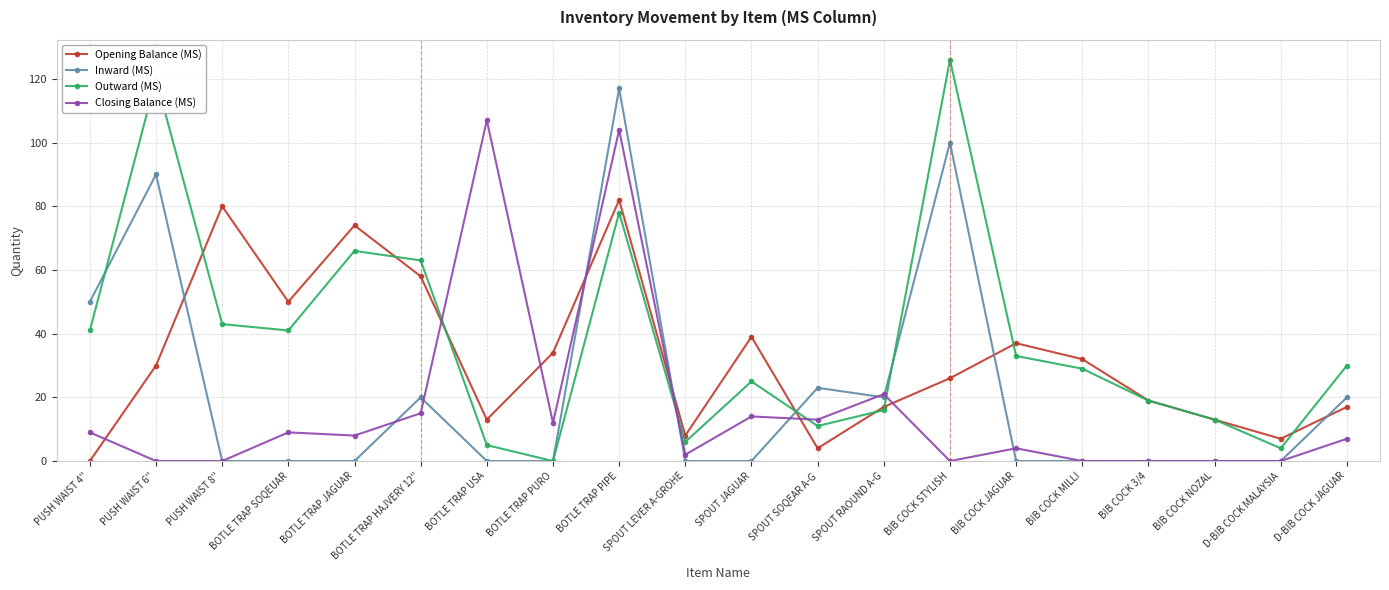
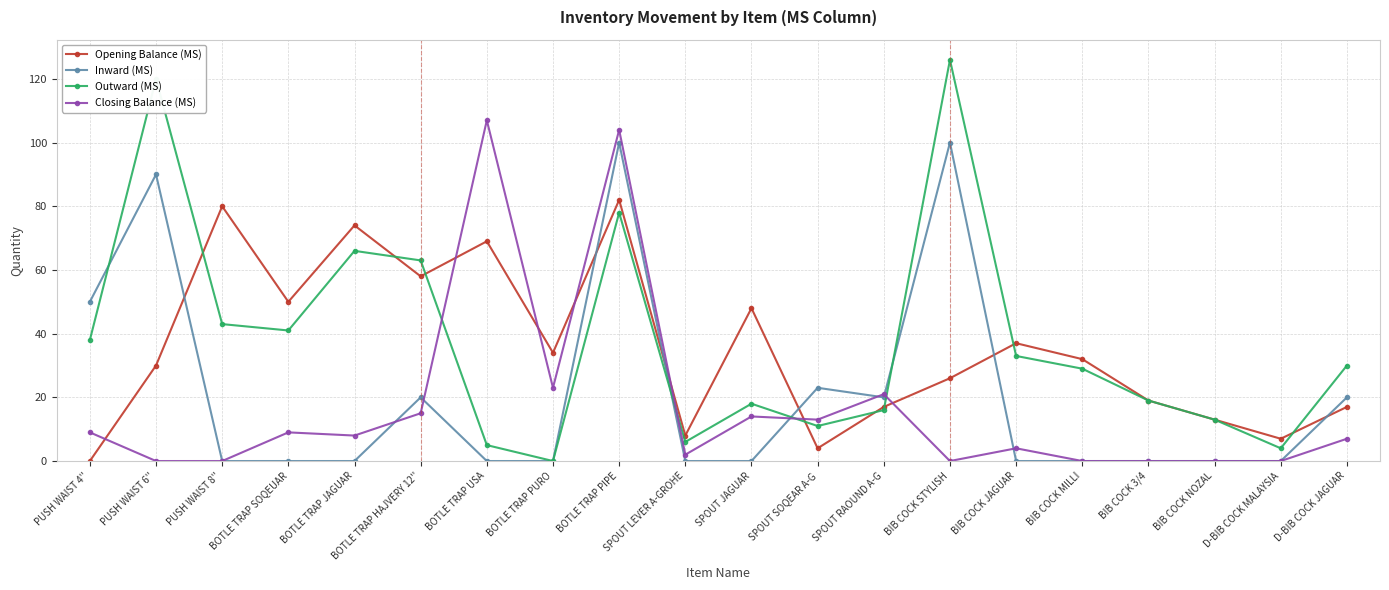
Outward (MS), PUSH WAIST 4'': 41 -> 38
Opening Balance (MS), BOTLE TRAP USA: 13 -> 69
Closing Balance (MS), BOTLE TRAP PURO: 12 -> 23
Inward (MS), BOTLE TRAP PIPE: 117 -> 100
Opening Balance (MS), SPOUT JAGUAR: 39 -> 48
Outward (MS), SPOUT JAGUAR: 25 -> 18
